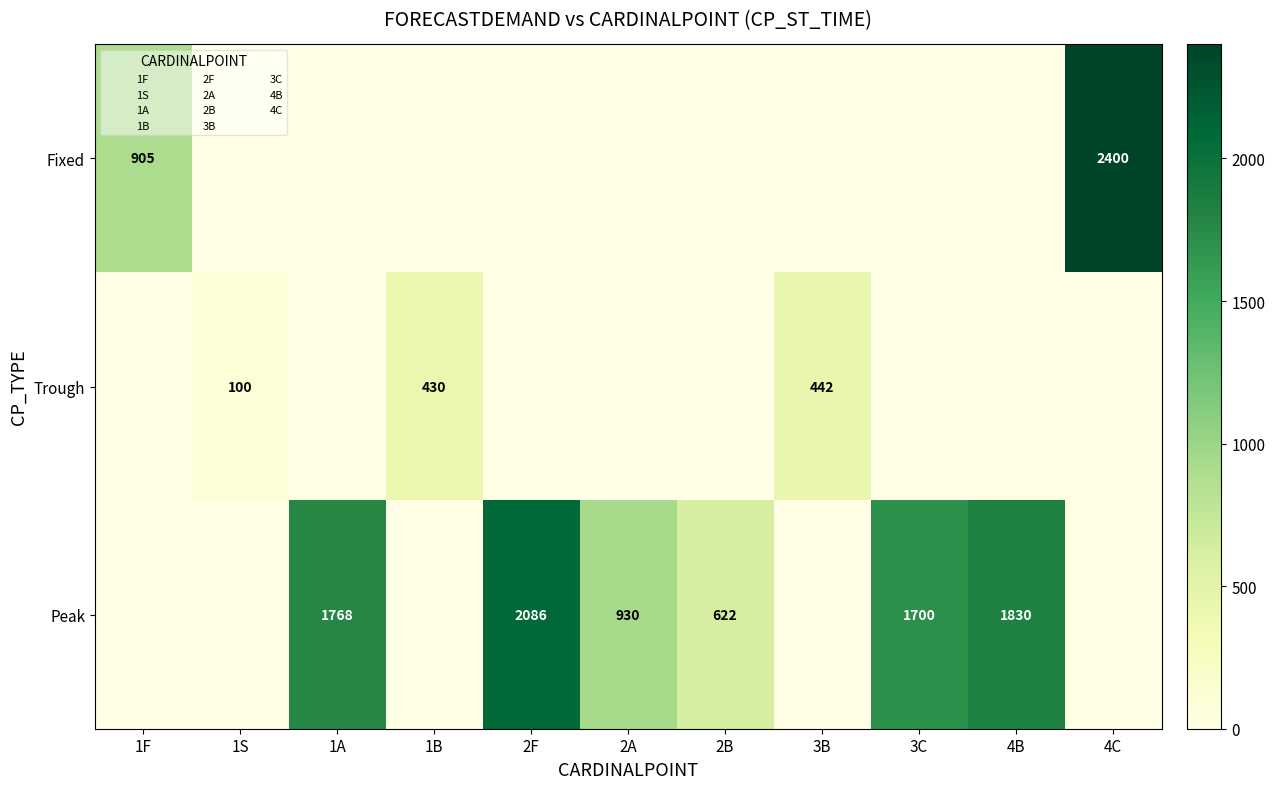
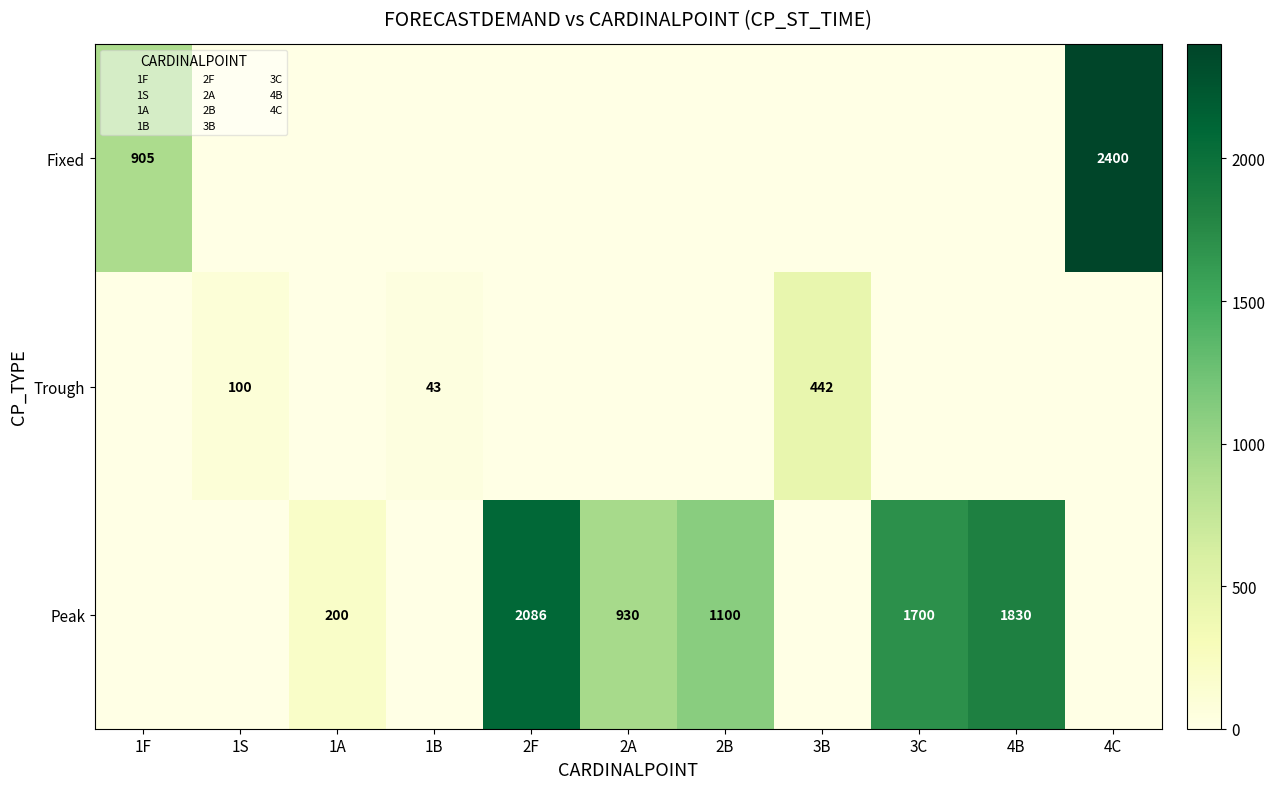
Trough, 1B: 430 -> 43
Peak, 1A: 1768 -> 200
Peak, 2B: 622 -> 1100
